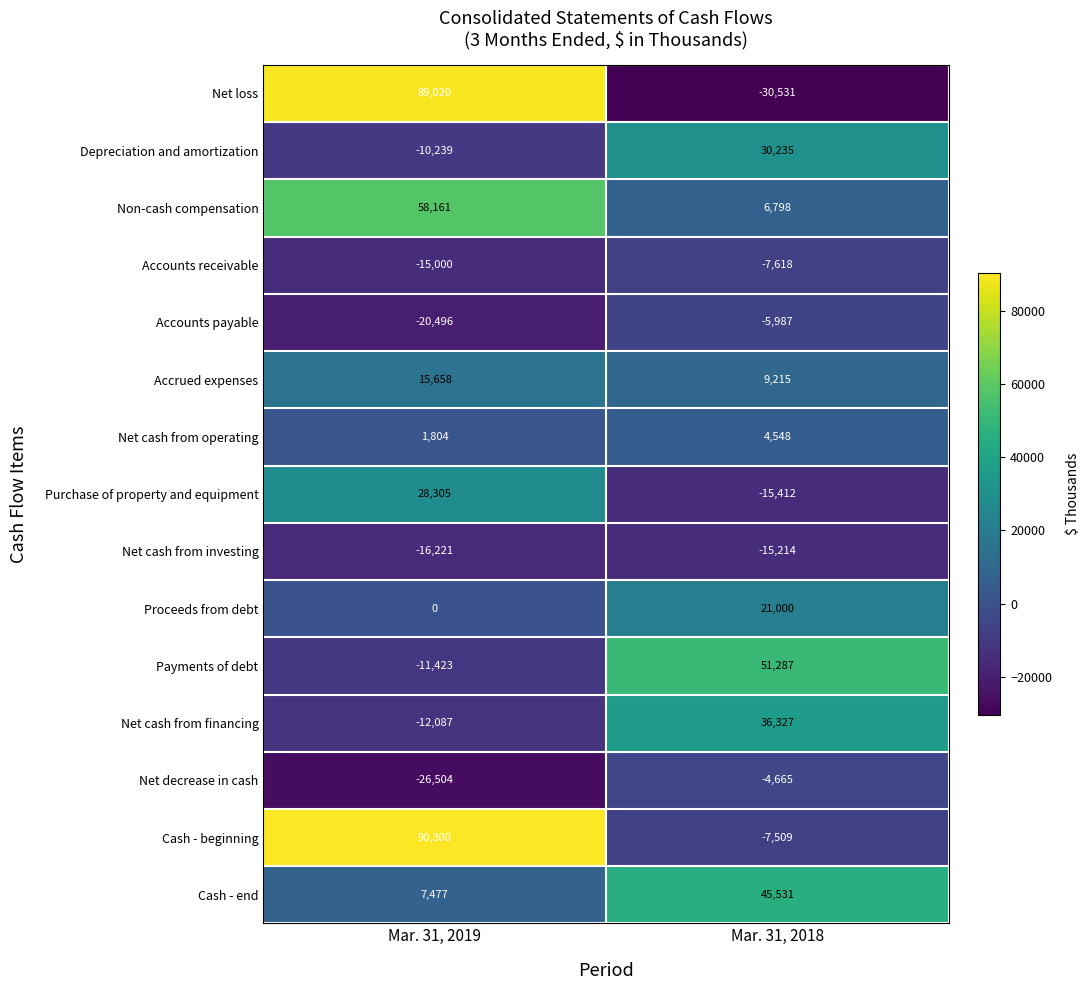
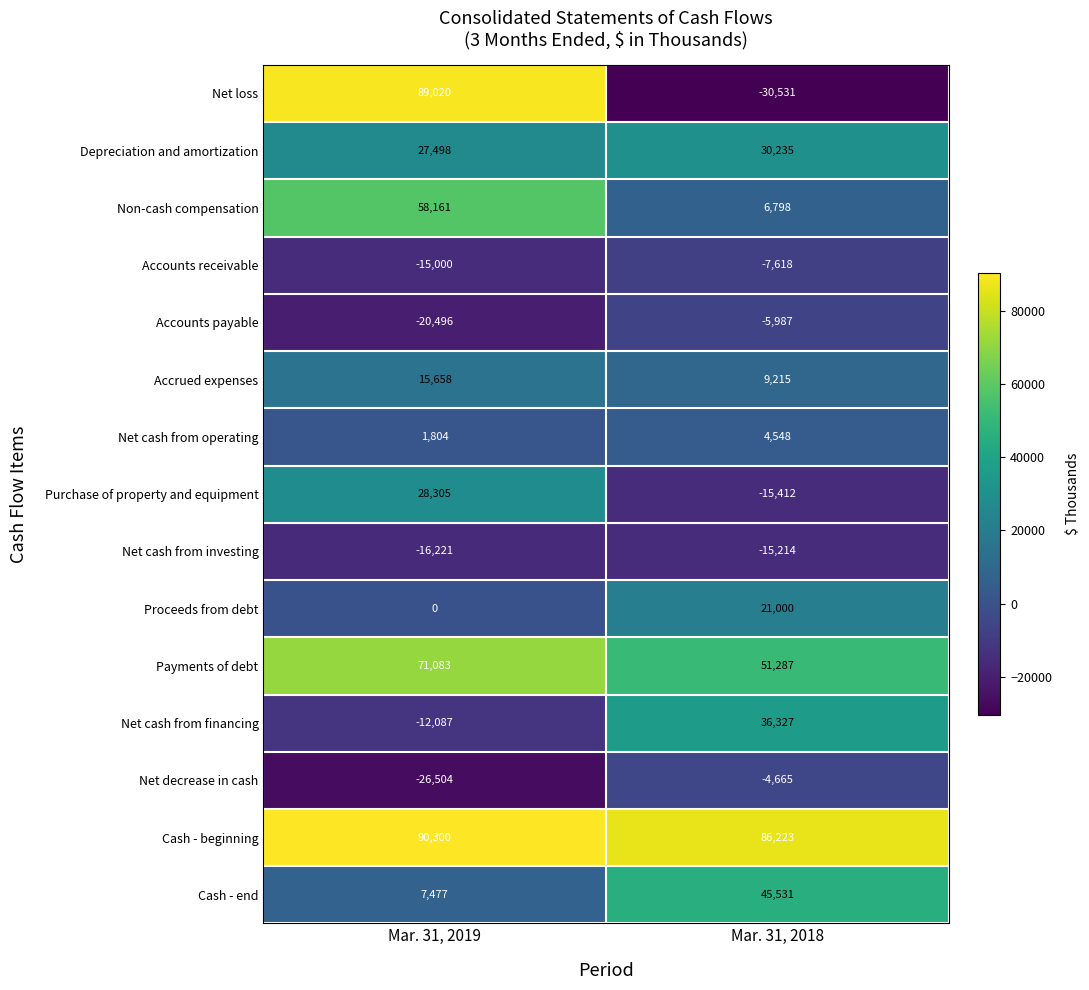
Depreciation and amortization, Mar. 31, 2019: -10,239 -> 27,498
Payments of debt, Mar. 31, 2019: -11,423 -> 71,083
Cash - beginning, Mar. 31, 2018: -7,509 -> 86,223
